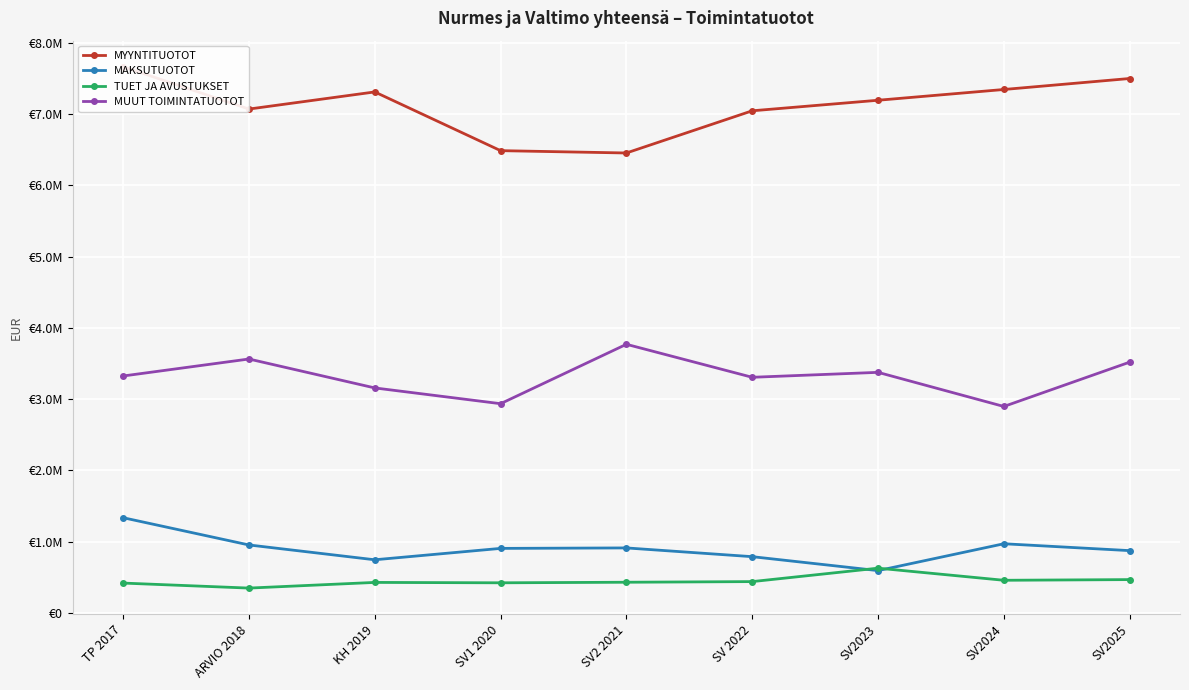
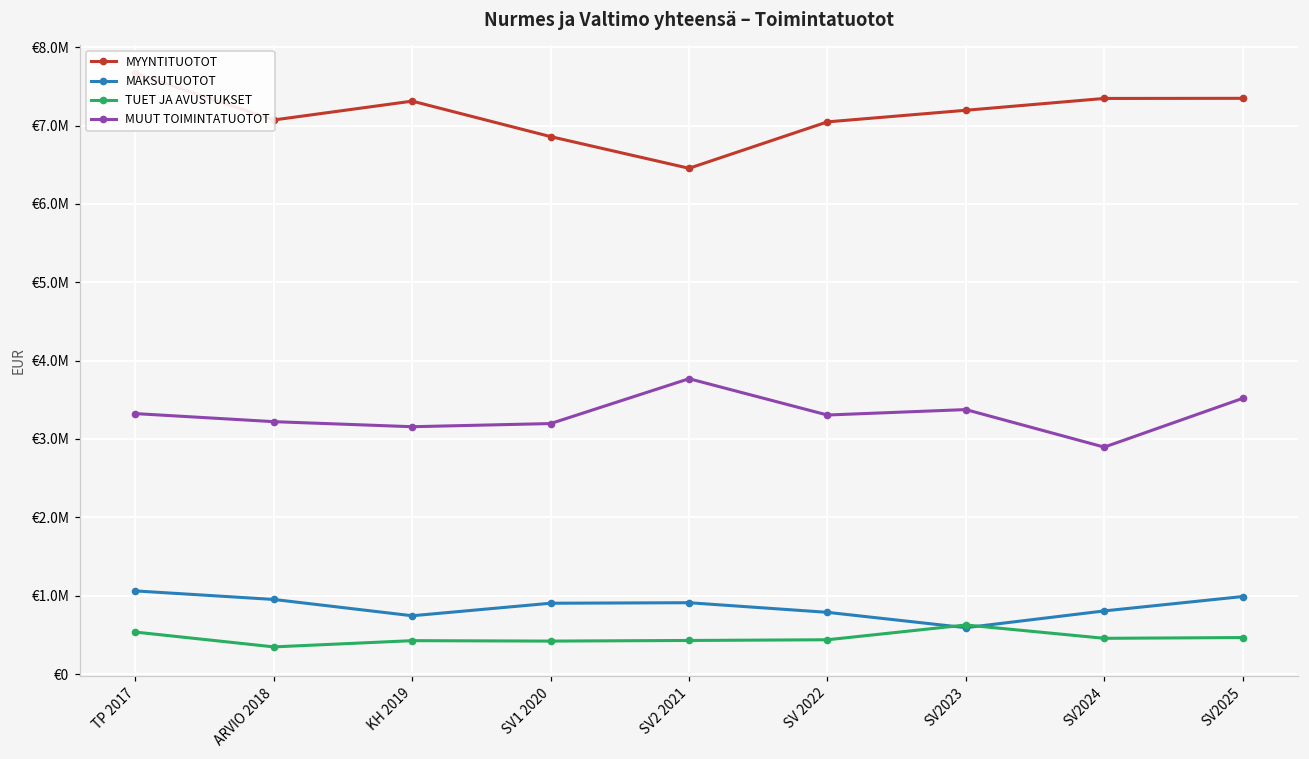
MAKSUTUOTOT, TP 2017: €1300000 -> €1100000
TUET JA AVUSTUKSET, TP 2017: €400000 -> €500000
MUUT TOIMINTATUOTOT, ARVIO 2018: €3600000 -> €3200000
MYYNTITUOTOT, SV1 2020: €6500000 -> €6900000
MUUT TOIMINTATUOTOT, SV1 2020: €2900000 -> €3200000
MAKSUTUOTOT, SV2024: €1000000 -> €800000
MYYNTITUOTOT, SV2025: €7500000 -> €7300000
MAKSUTUOTOT, SV2025: €900000 -> €1000000
